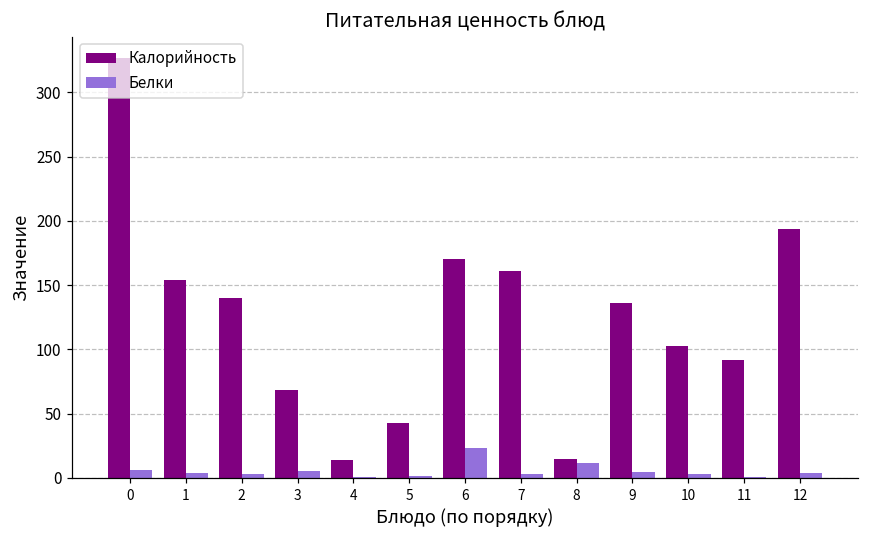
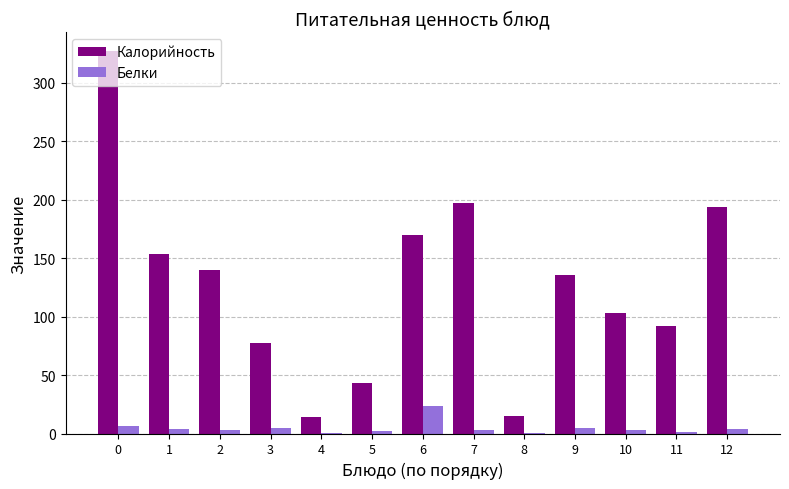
Калорийность, 3: 69 -> 77
Калорийность, 7: 161 -> 197
Белки, 8: 11 -> 0
